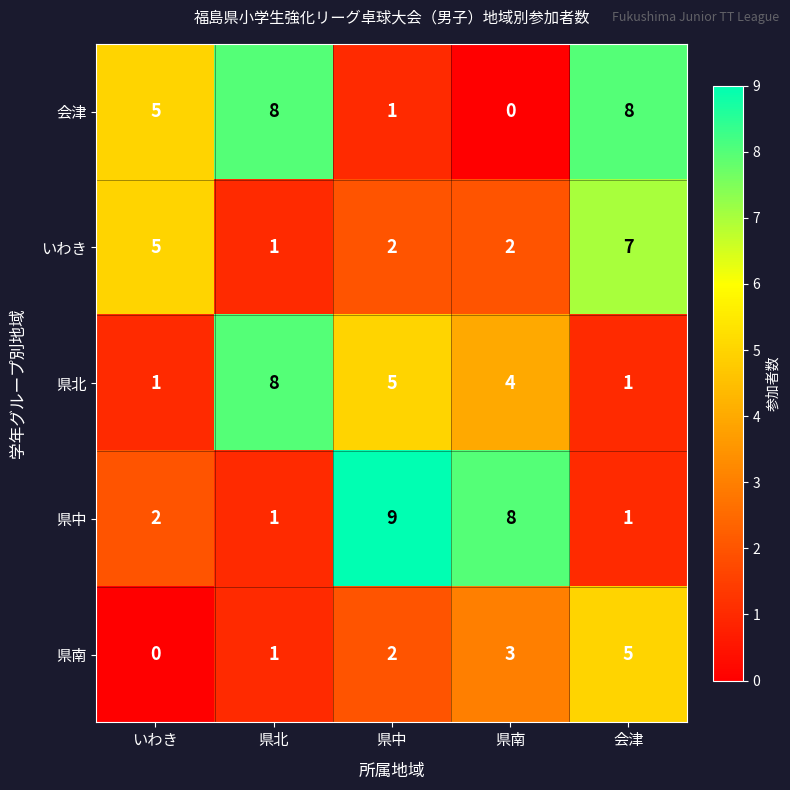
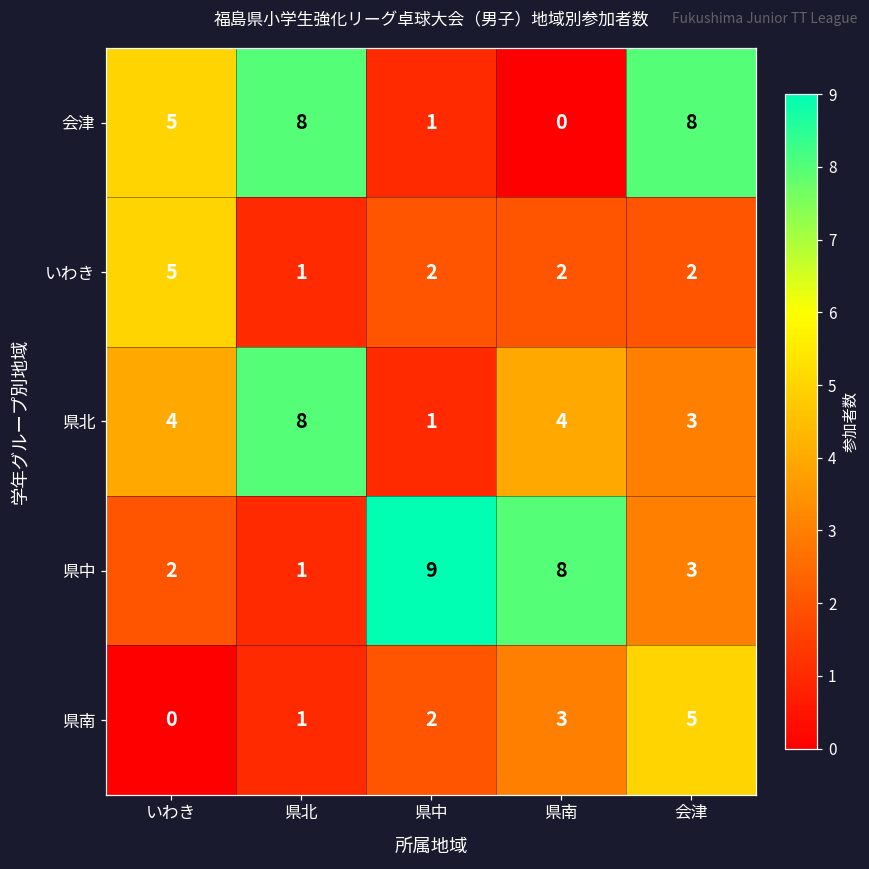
いわき, 会津: 7 -> 2
県北, いわき: 1 -> 4
県北, 県中: 5 -> 1
県北, 会津: 1 -> 3
県中, 会津: 1 -> 3
